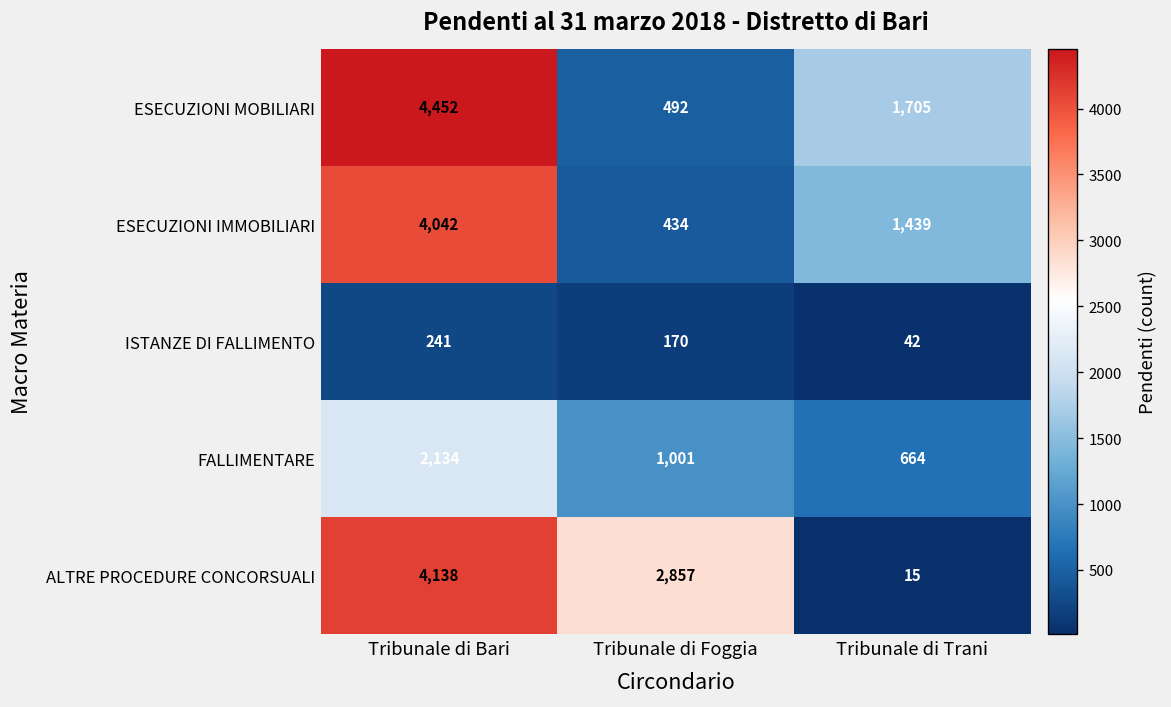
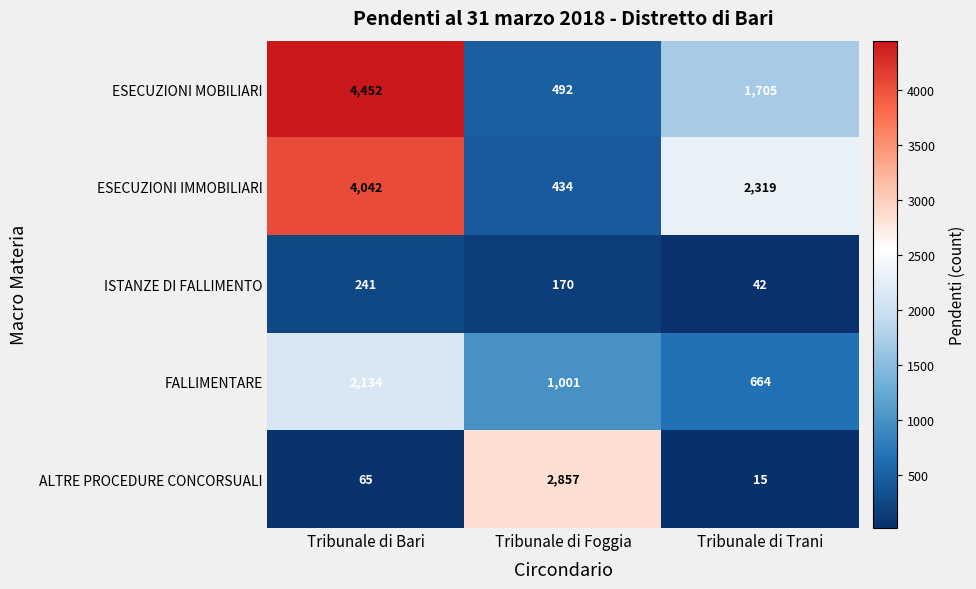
ESECUZIONI IMMOBILIARI, Tribunale di Trani: 1,439 -> 2,319
ALTRE PROCEDURE CONCORSUALI, Tribunale di Bari: 4,138 -> 65
